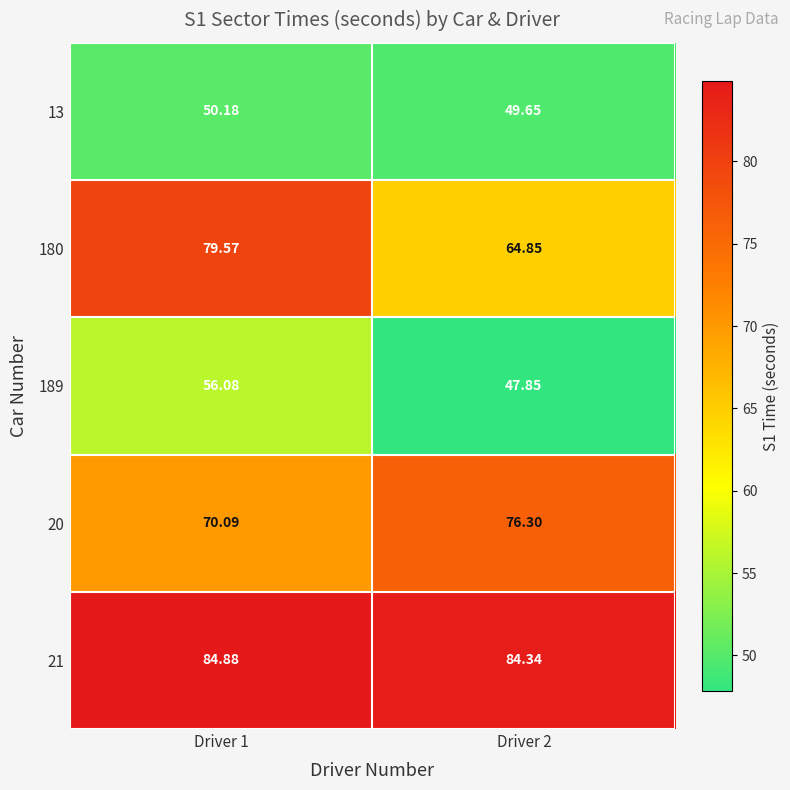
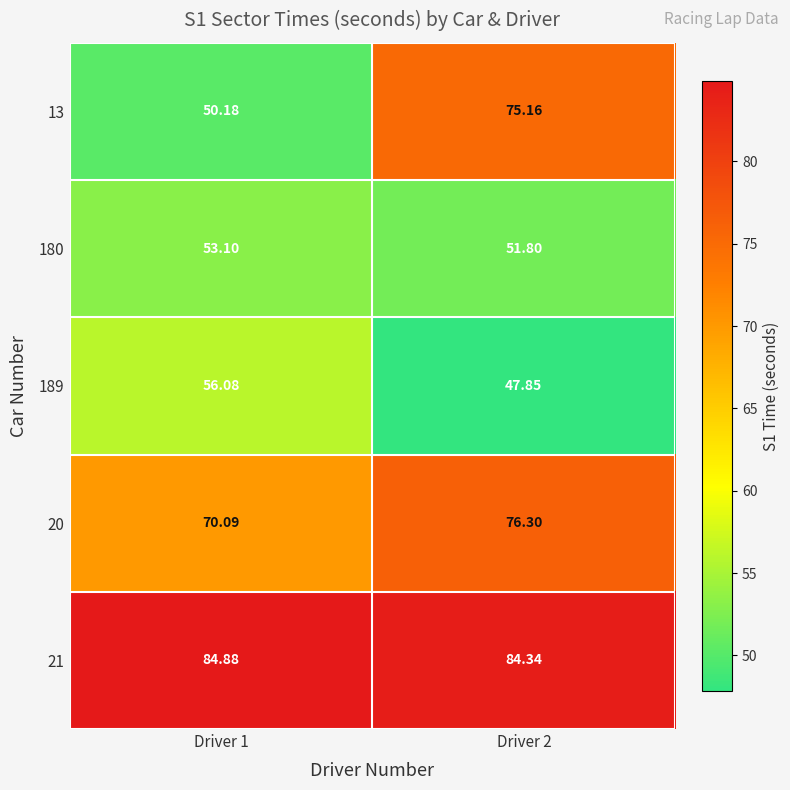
13, Driver 2: 49.65 -> 75.16
180, Driver 1: 79.57 -> 53.10
180, Driver 2: 64.85 -> 51.80
